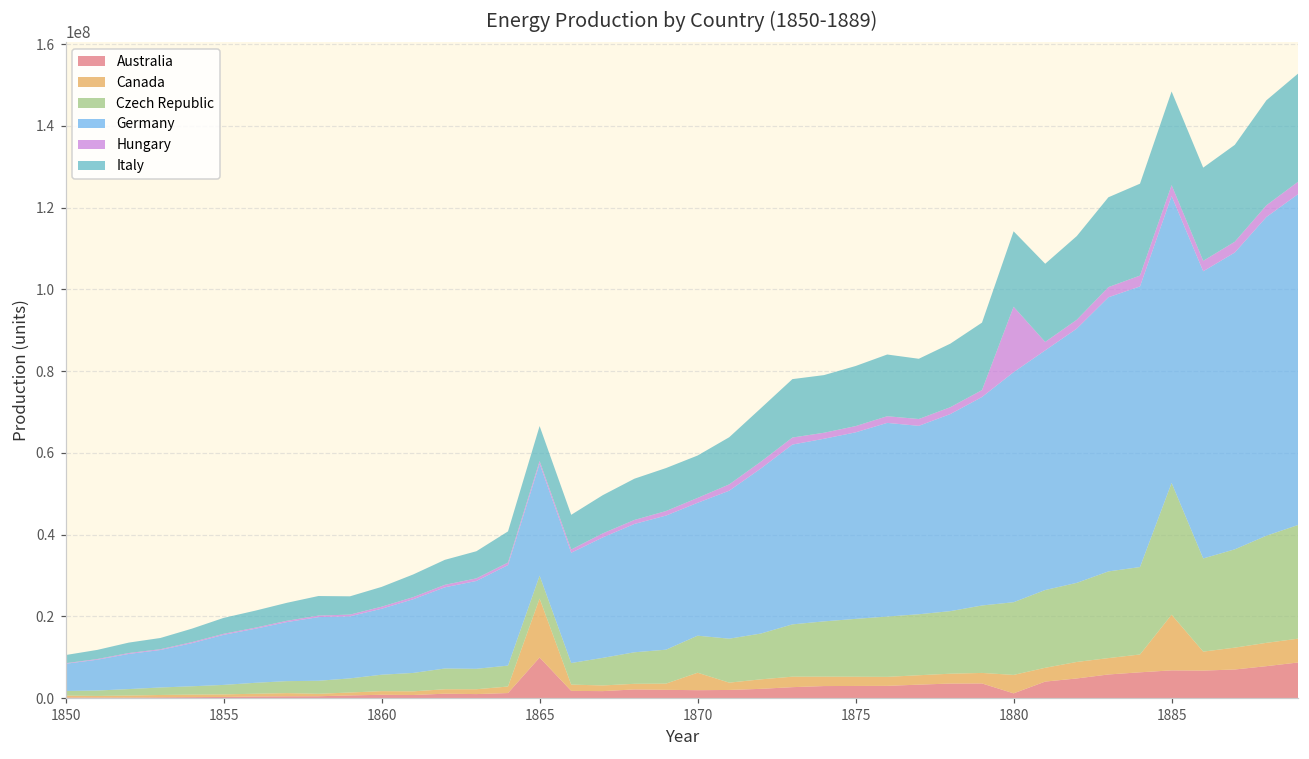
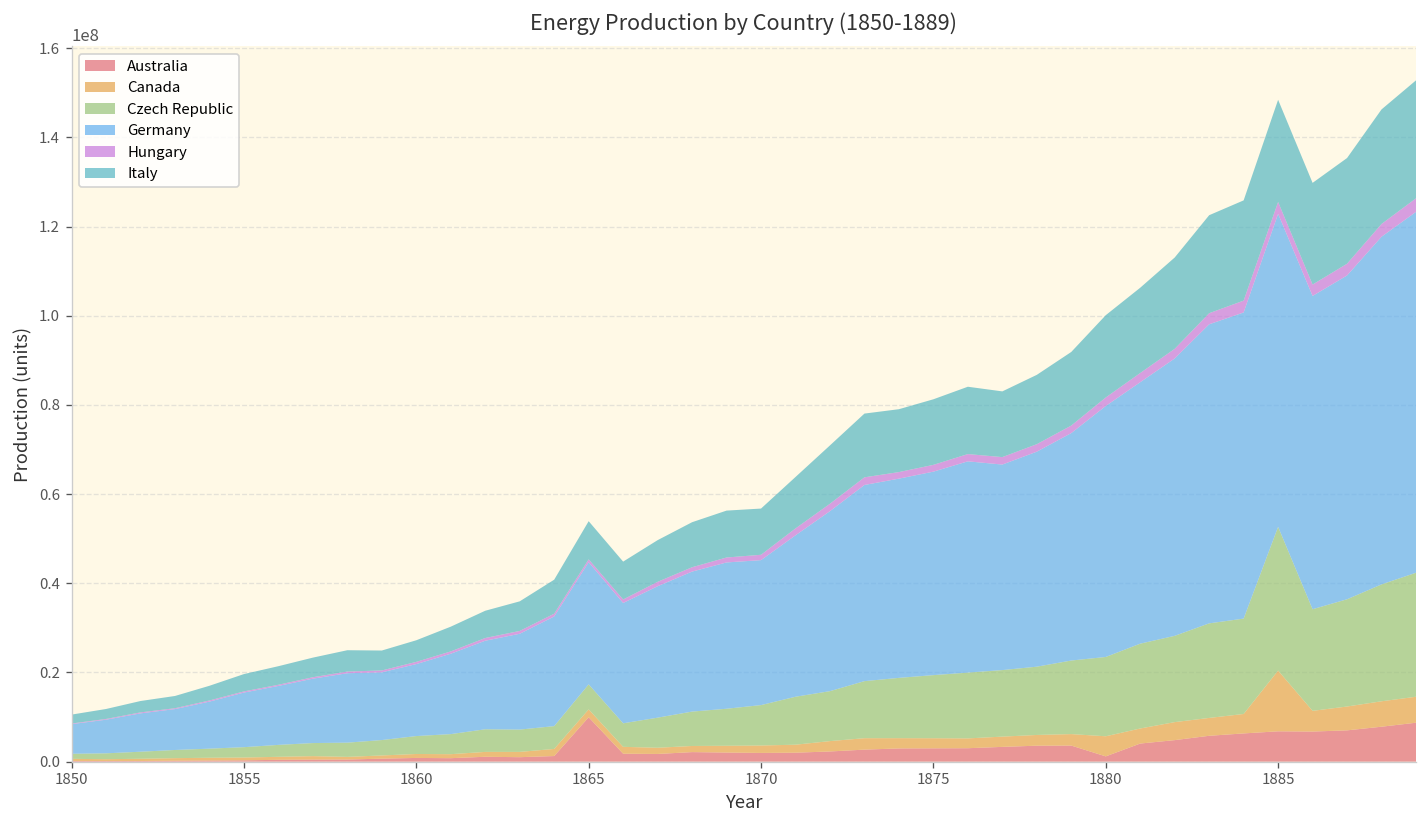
Canada, 1865: 14000000 -> 2000000
Canada, 1870: 4000000 -> 2000000
Hungary, 1880: 16000000 -> 2000000
